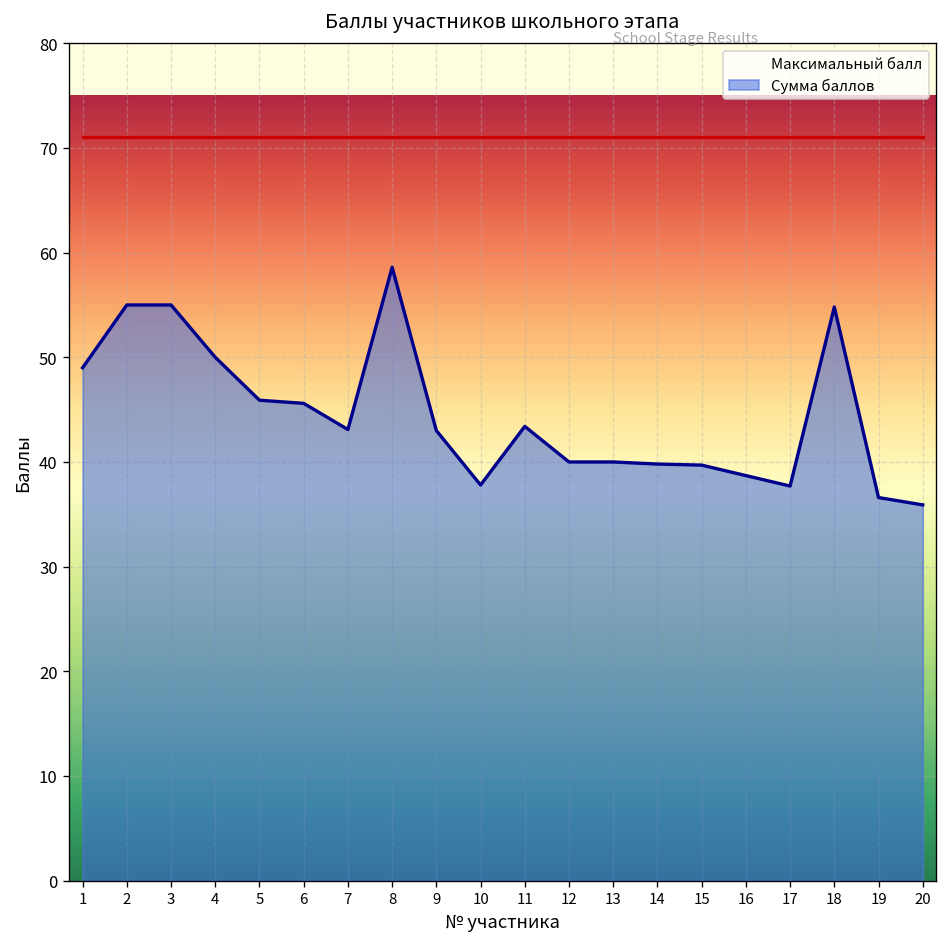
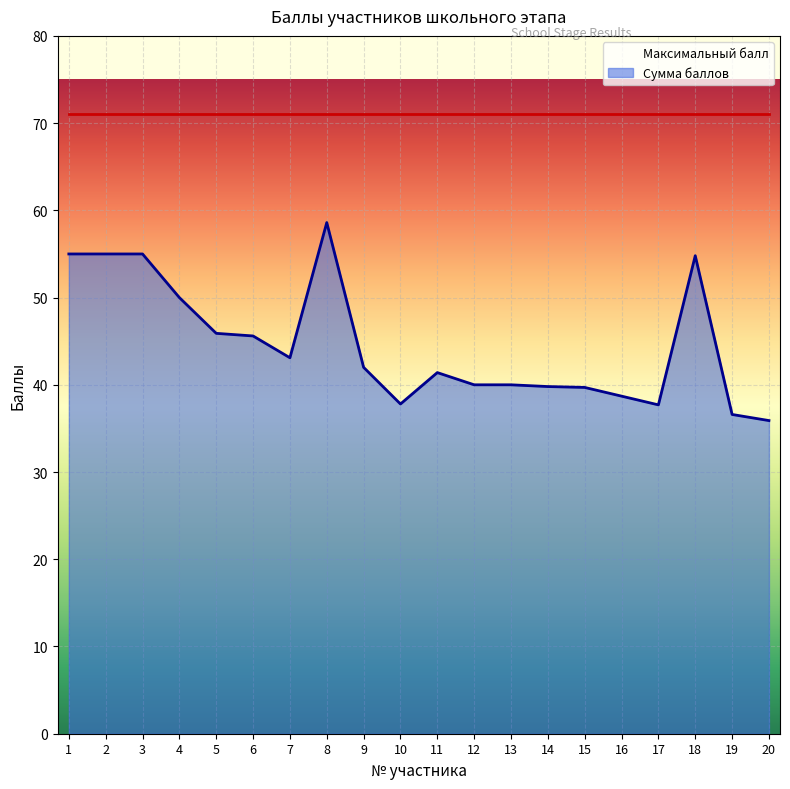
Сумма баллов, 1: 49 -> 55
Сумма баллов, 9: 43 -> 42
Сумма баллов, 11: 43 -> 41
